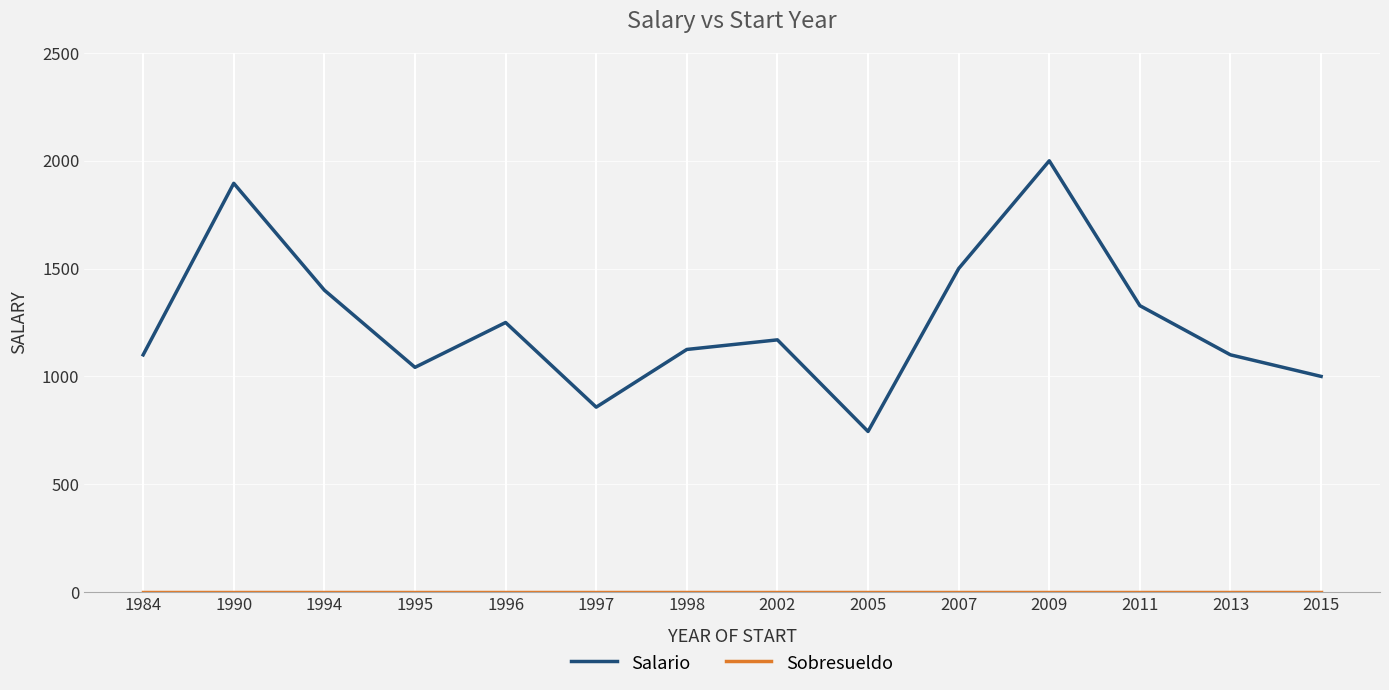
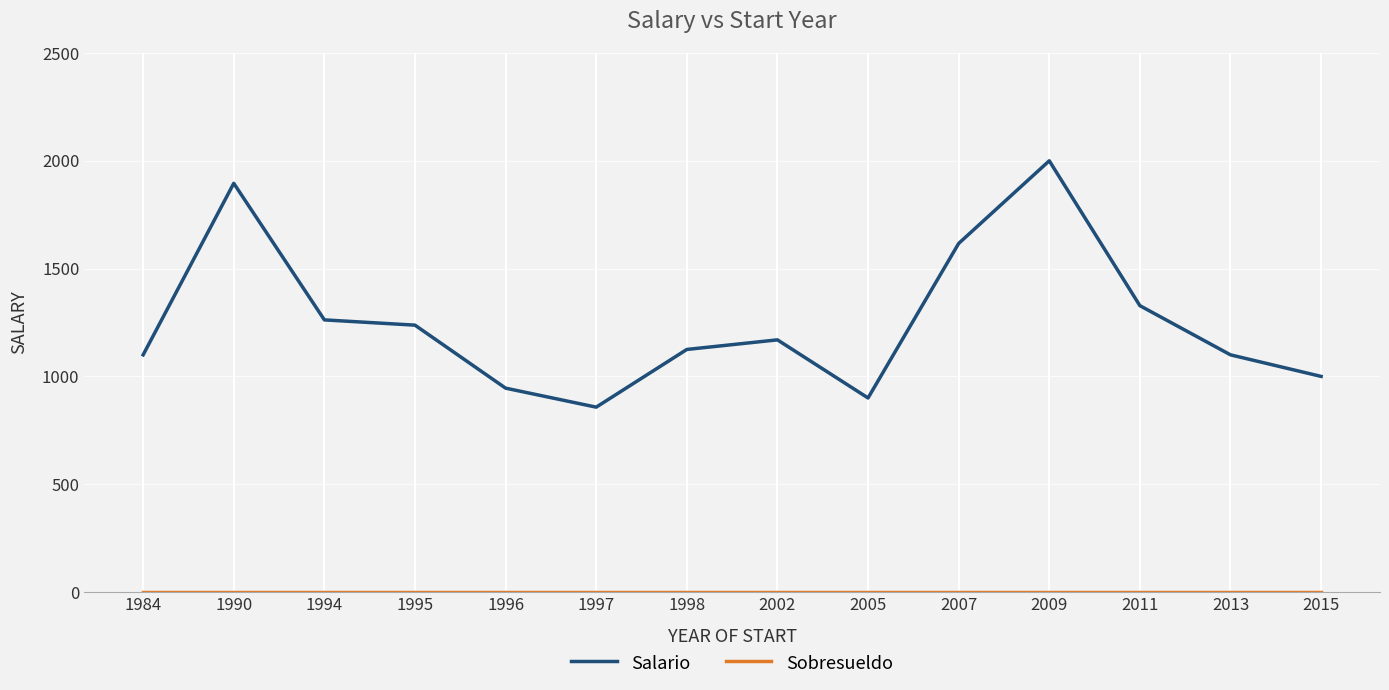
Salario, 1994: 1400 -> 1260
Salario, 1995: 1040 -> 1240
Salario, 1996: 1250 -> 950
Salario, 2005: 740 -> 900
Salario, 2007: 1500 -> 1620
